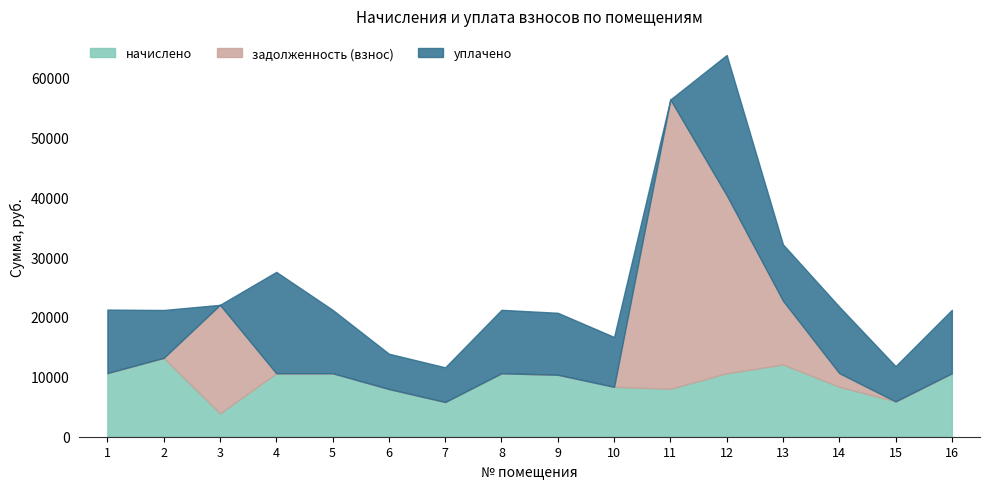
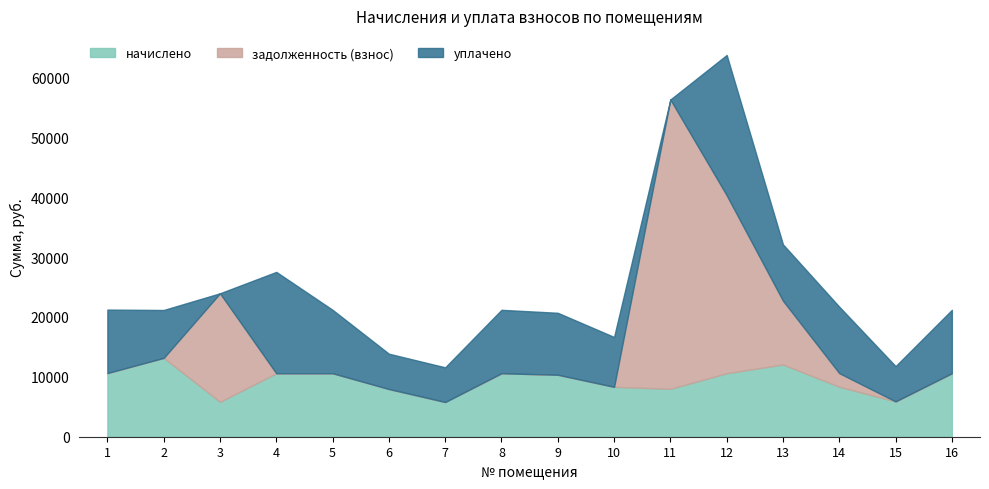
начислено, 3: 4000 -> 6000
